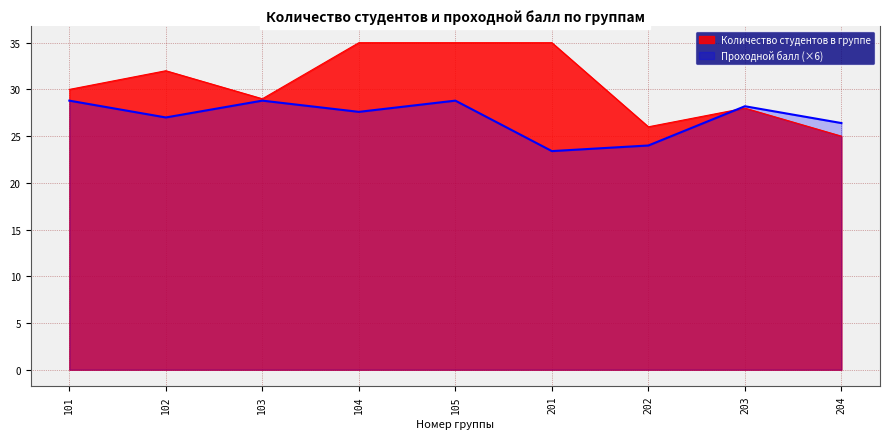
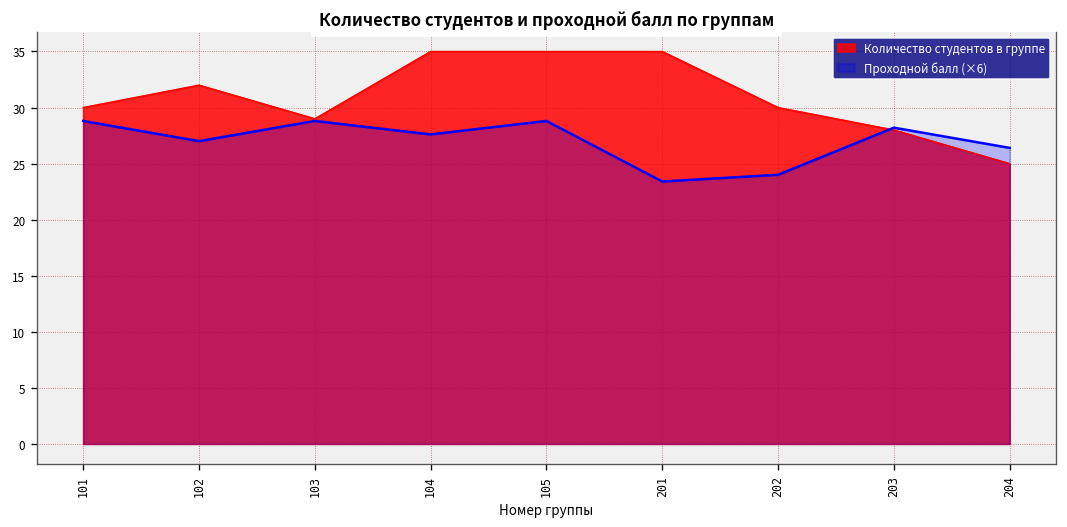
Количество студентов в группе, 202: 26 -> 30
